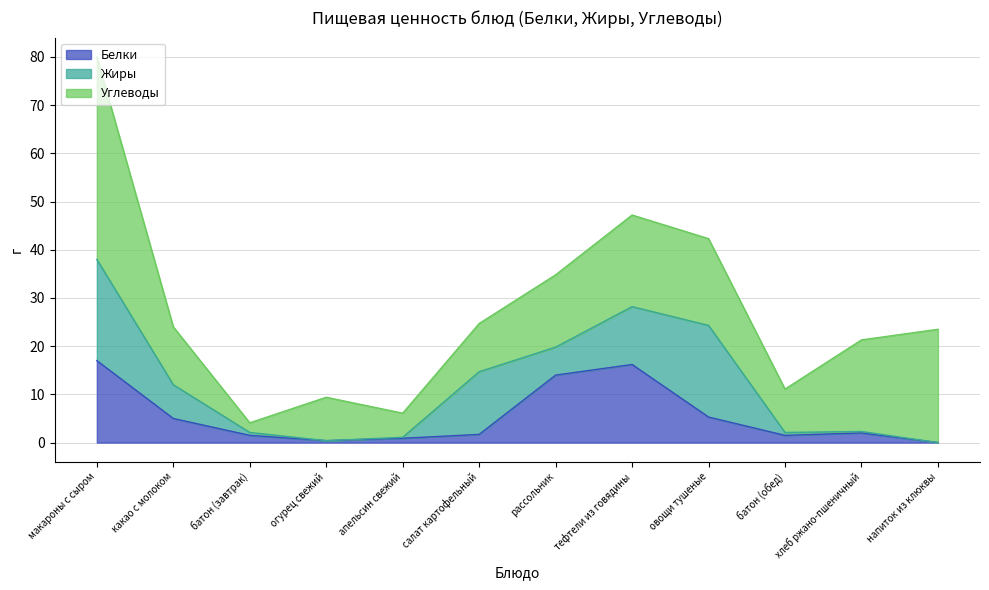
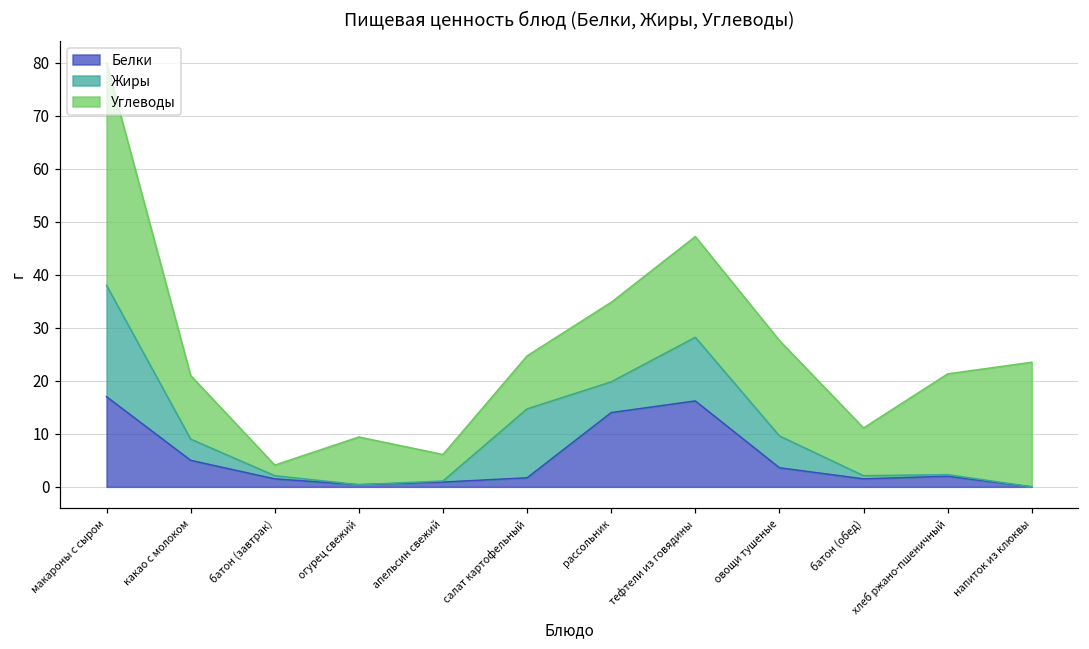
Жиры, какао с молоком: 7 -> 4
Белки, овощи тушеные: 5 -> 4
Жиры, овощи тушеные: 19 -> 6
